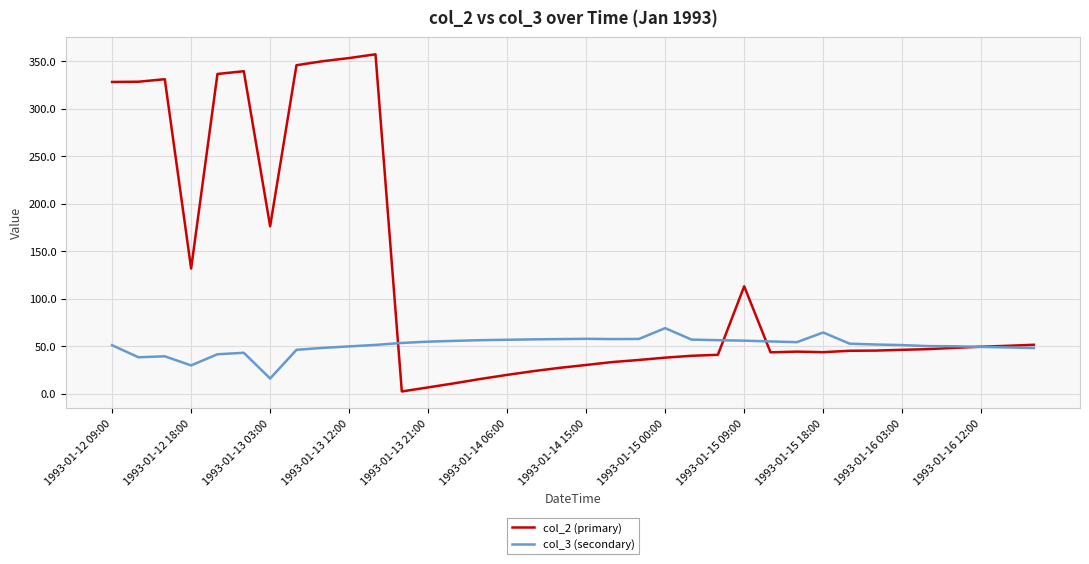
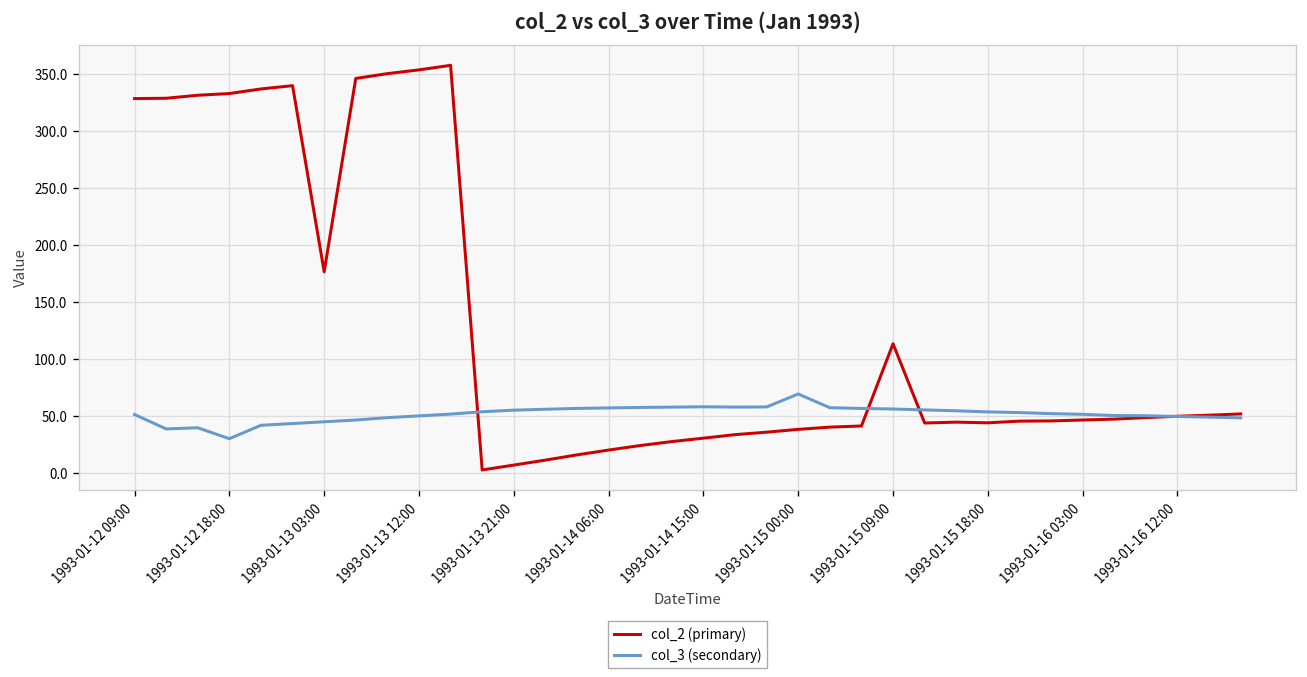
col_2 (primary), 1993-01-12 18:00: 130 -> 330
col_3 (secondary), 1993-01-13 03:00: 20 -> 40
col_3 (secondary), 1993-01-15 18:00: 60 -> 50
